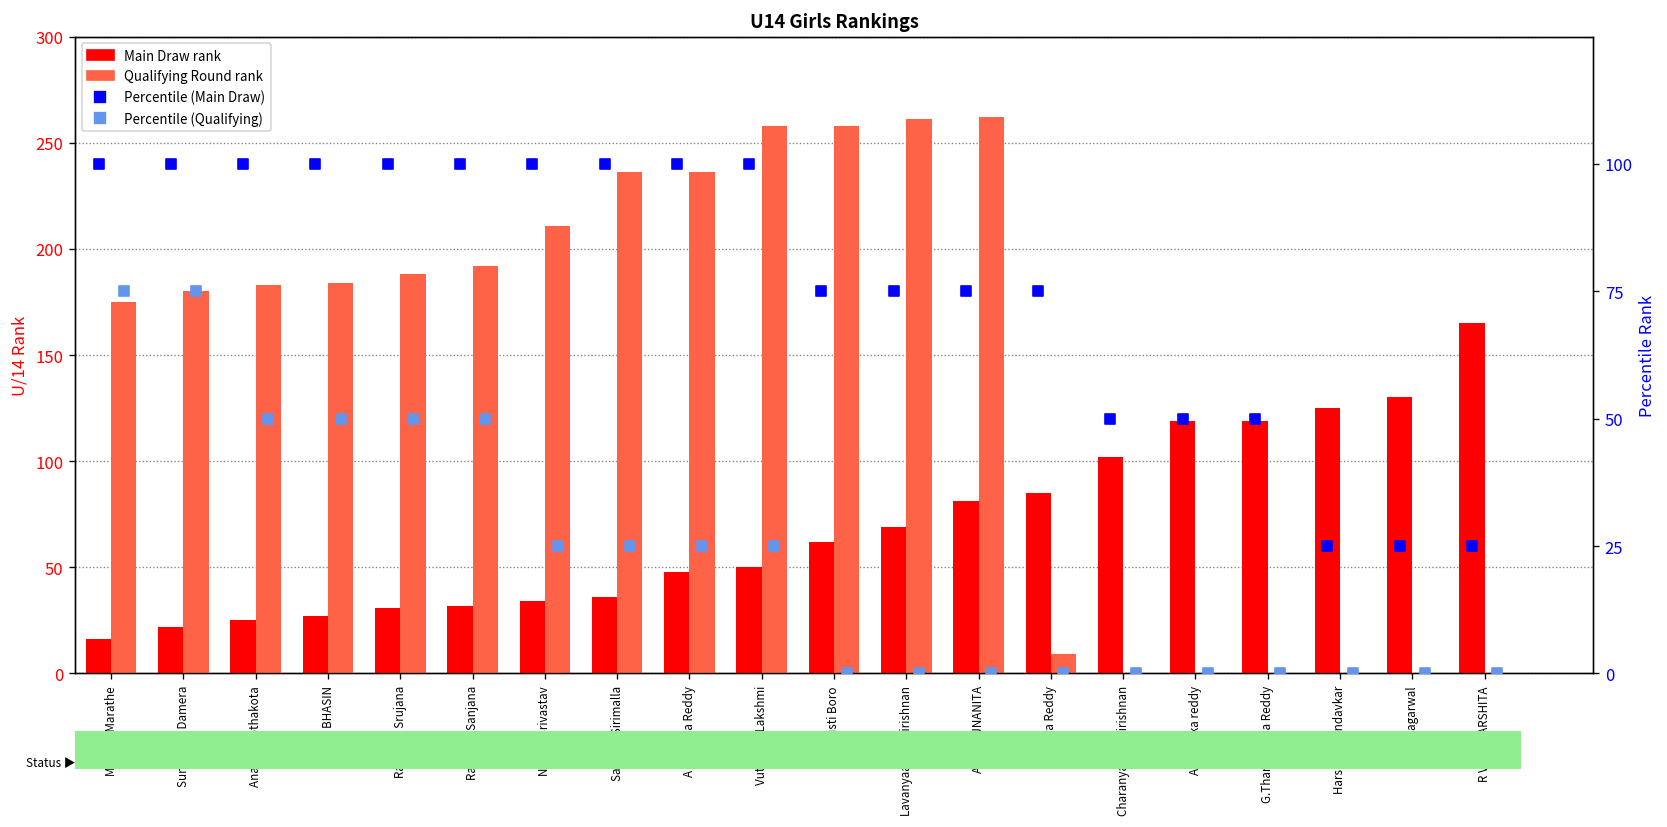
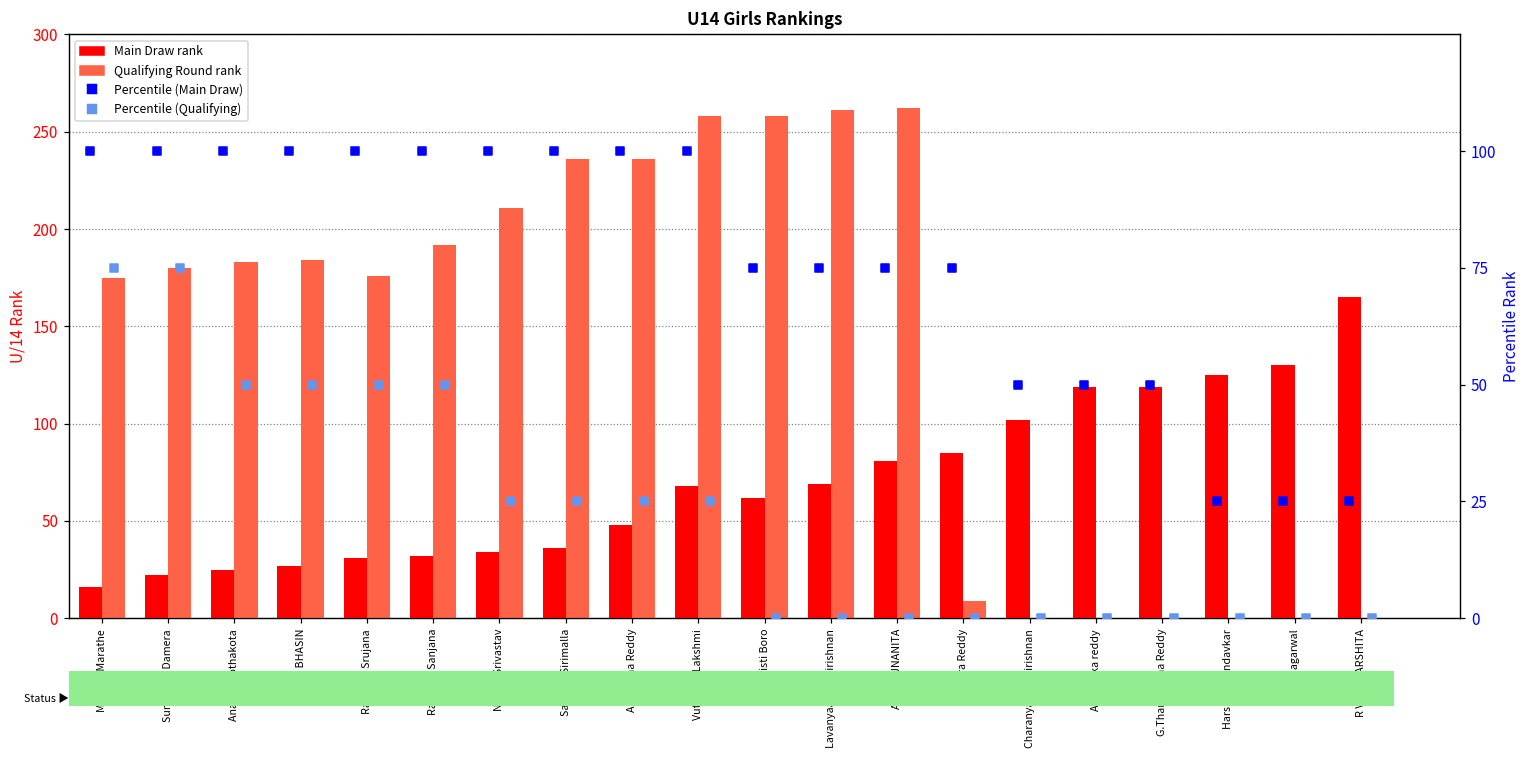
Qualifying Round rank, Rayarala Srujana: 188 -> 176
Main Draw rank, Vutukuru Lakshmi: 50 -> 68
